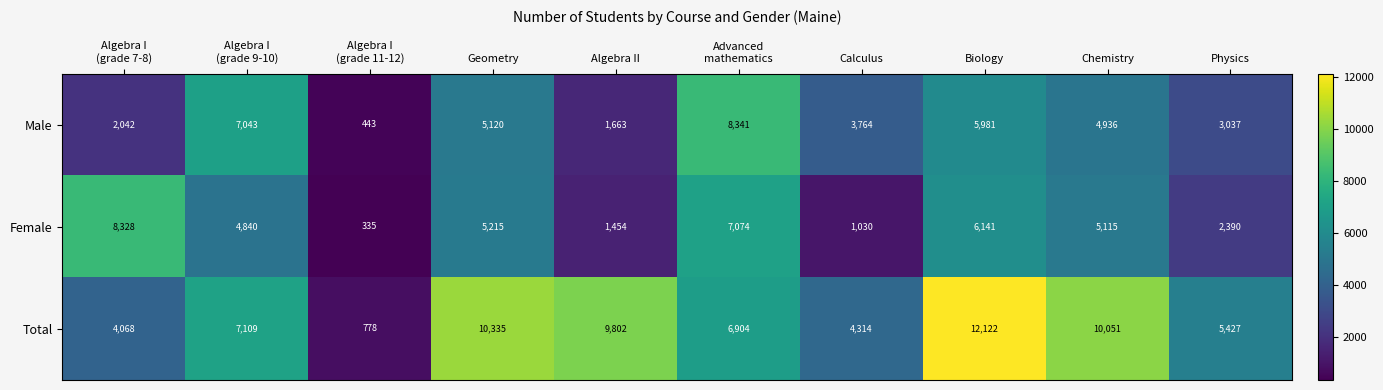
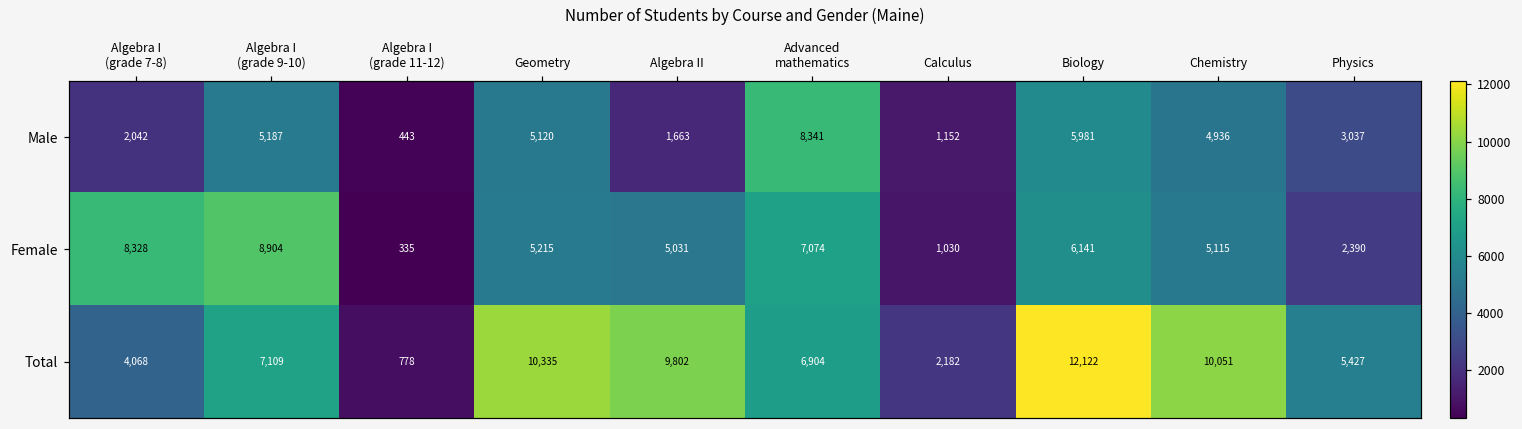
Male, Algebra I (grade 9-10): 7,043 -> 5,187
Male, Calculus: 3,764 -> 1,152
Female, Algebra I (grade 9-10): 4,840 -> 8,904
Female, Algebra II: 1,454 -> 5,031
Total, Calculus: 4,314 -> 2,182
